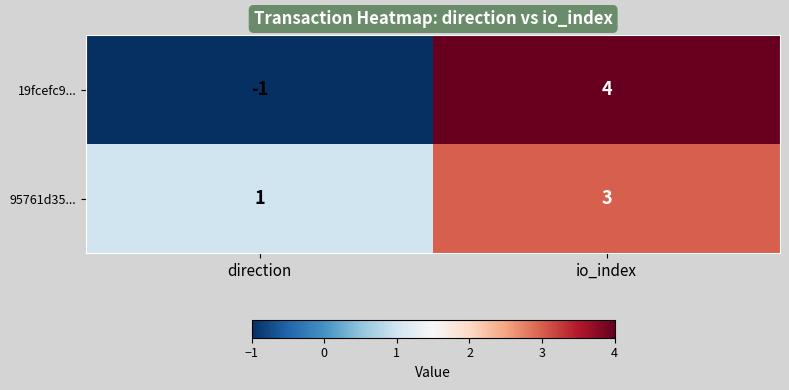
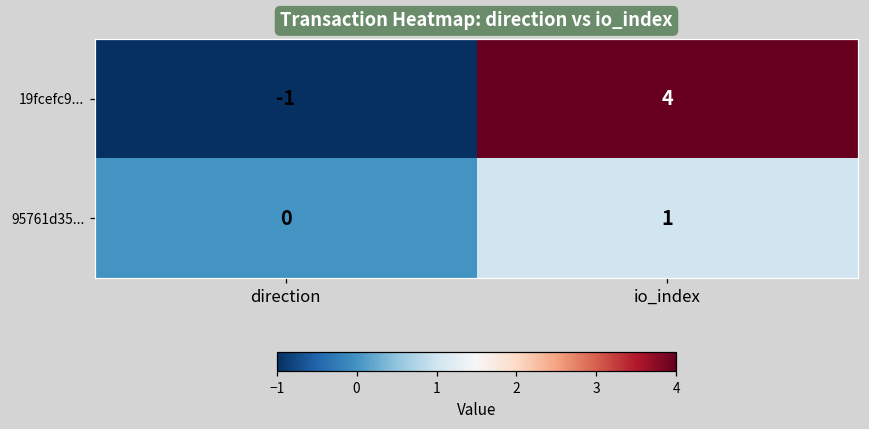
95761d35..., direction: 1 -> 0
95761d35..., io_index: 3 -> 1
